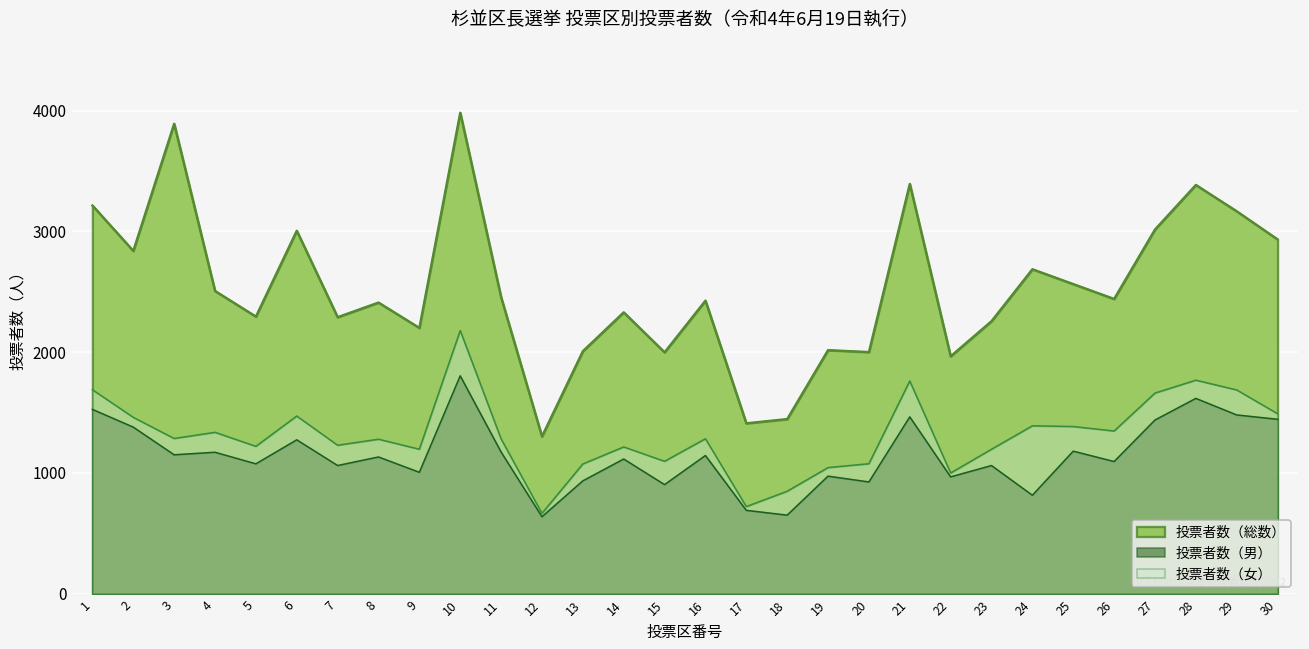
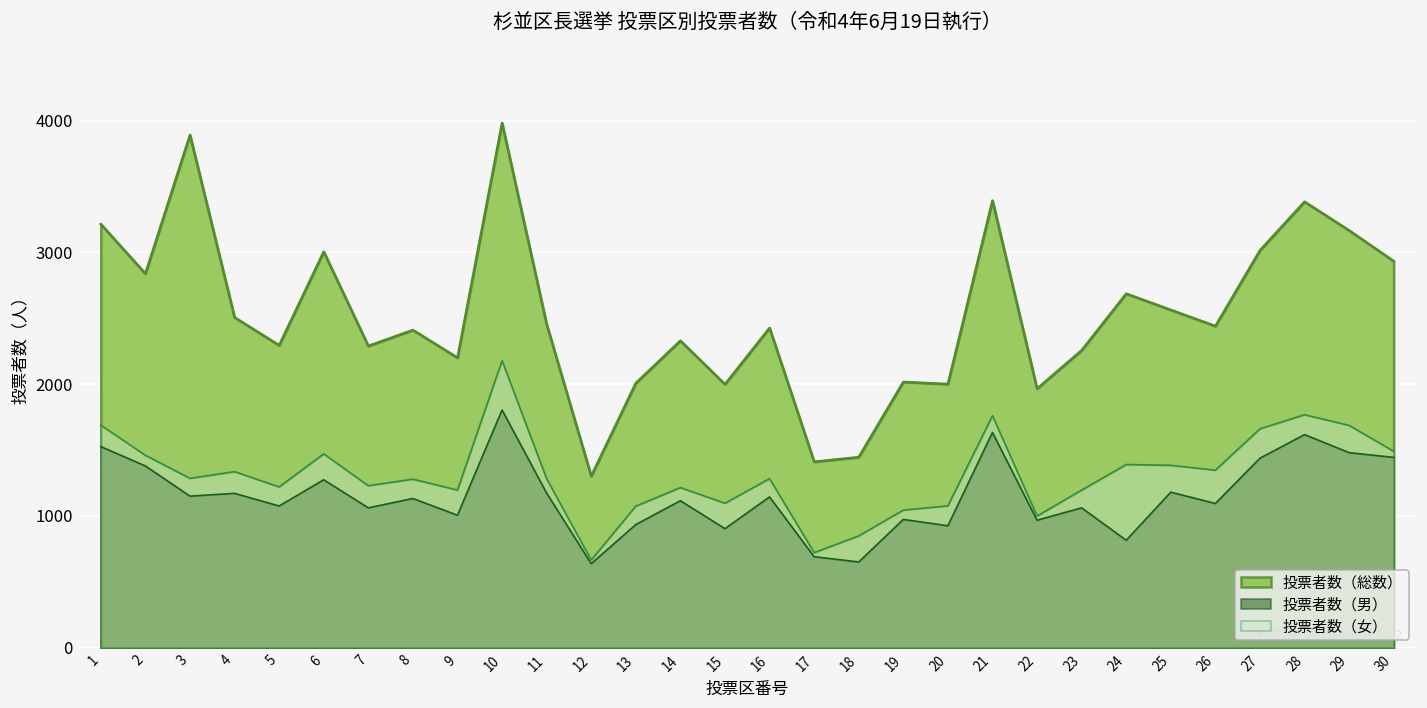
投票者数（男）, 21: 1460 -> 1630
